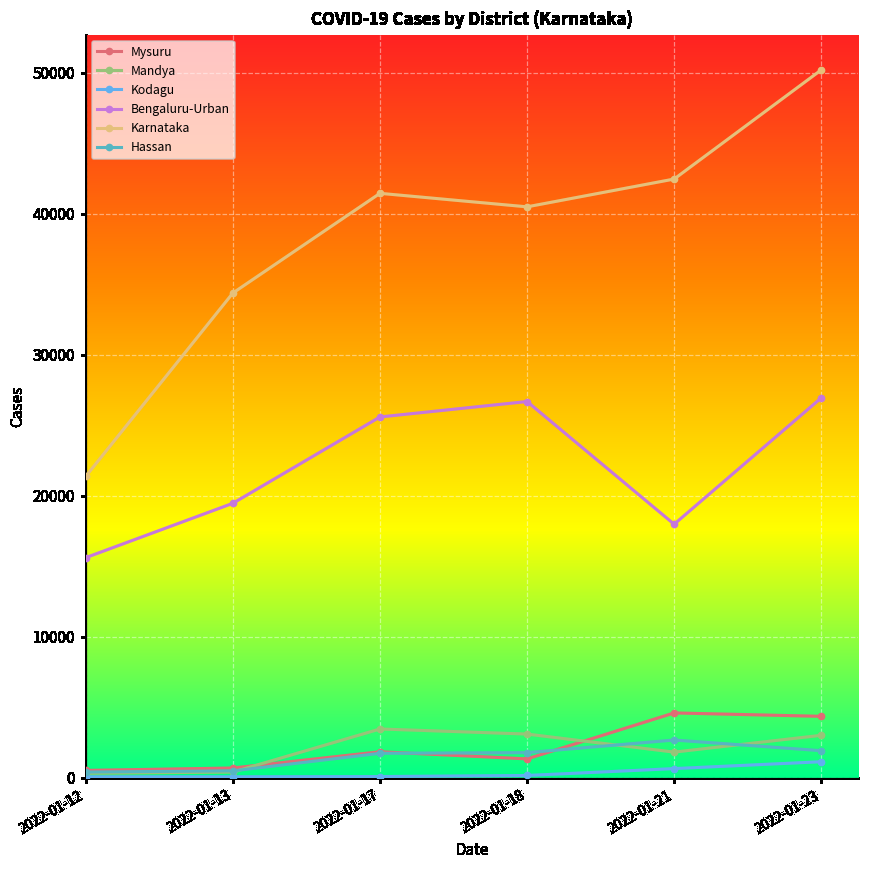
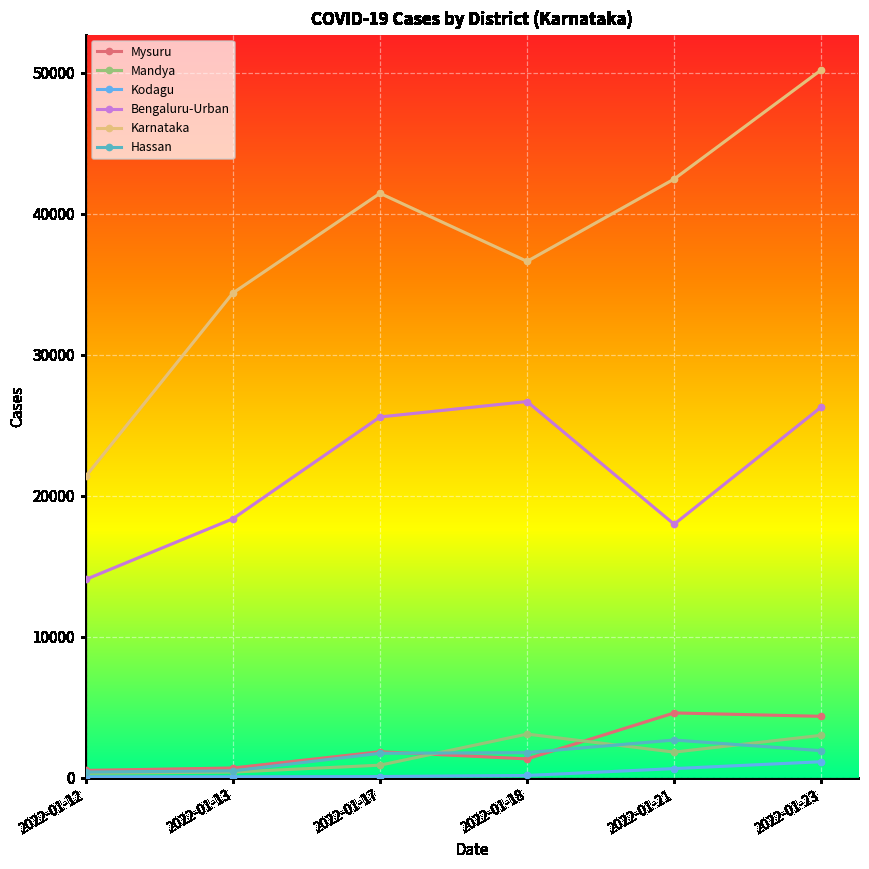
Bengaluru-Urban, 2022-01-12: 15600 -> 14100
Bengaluru-Urban, 2022-01-13: 19500 -> 18400
Mandya, 2022-01-17: 3500 -> 900
Karnataka, 2022-01-18: 40500 -> 36600
Bengaluru-Urban, 2022-01-23: 26900 -> 26300
